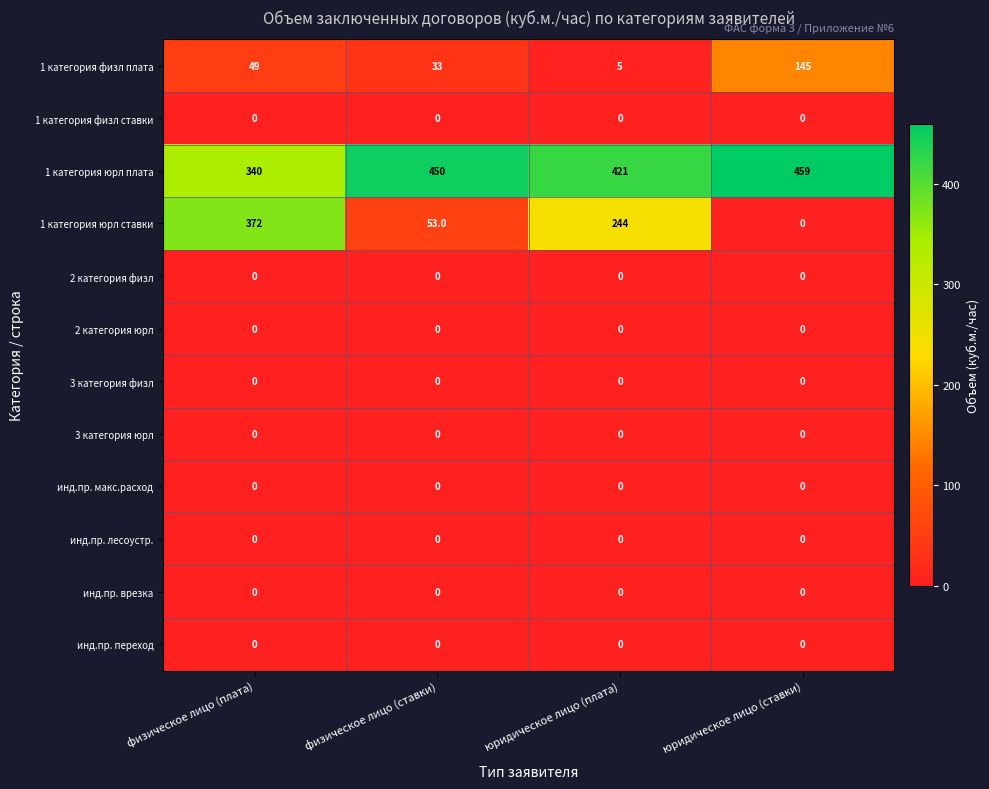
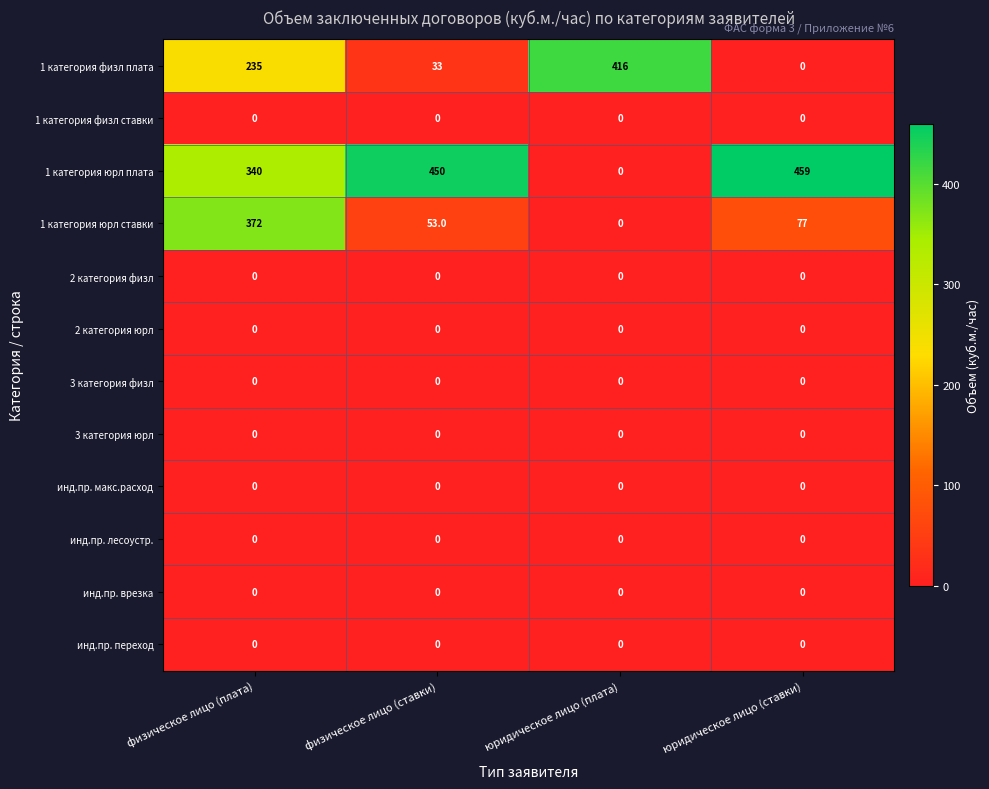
1 категория физл плата, физическое лицо (плата): 49 -> 235
1 категория физл плата, юридическое лицо (плата): 5 -> 416
1 категория физл плата, юридическое лицо (ставки): 145 -> 0
1 категория юрл плата, юридическое лицо (плата): 421 -> 0
1 категория юрл ставки, юридическое лицо (плата): 244 -> 0
1 категория юрл ставки, юридическое лицо (ставки): 0 -> 77
